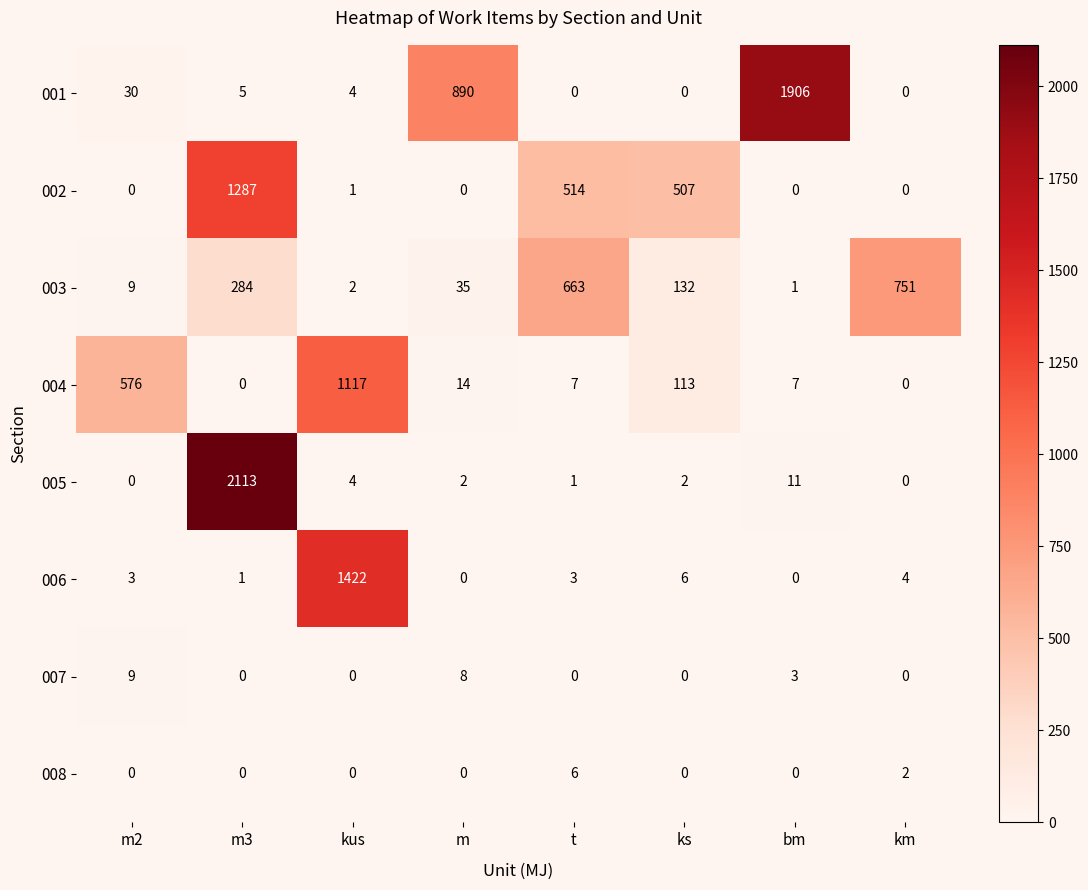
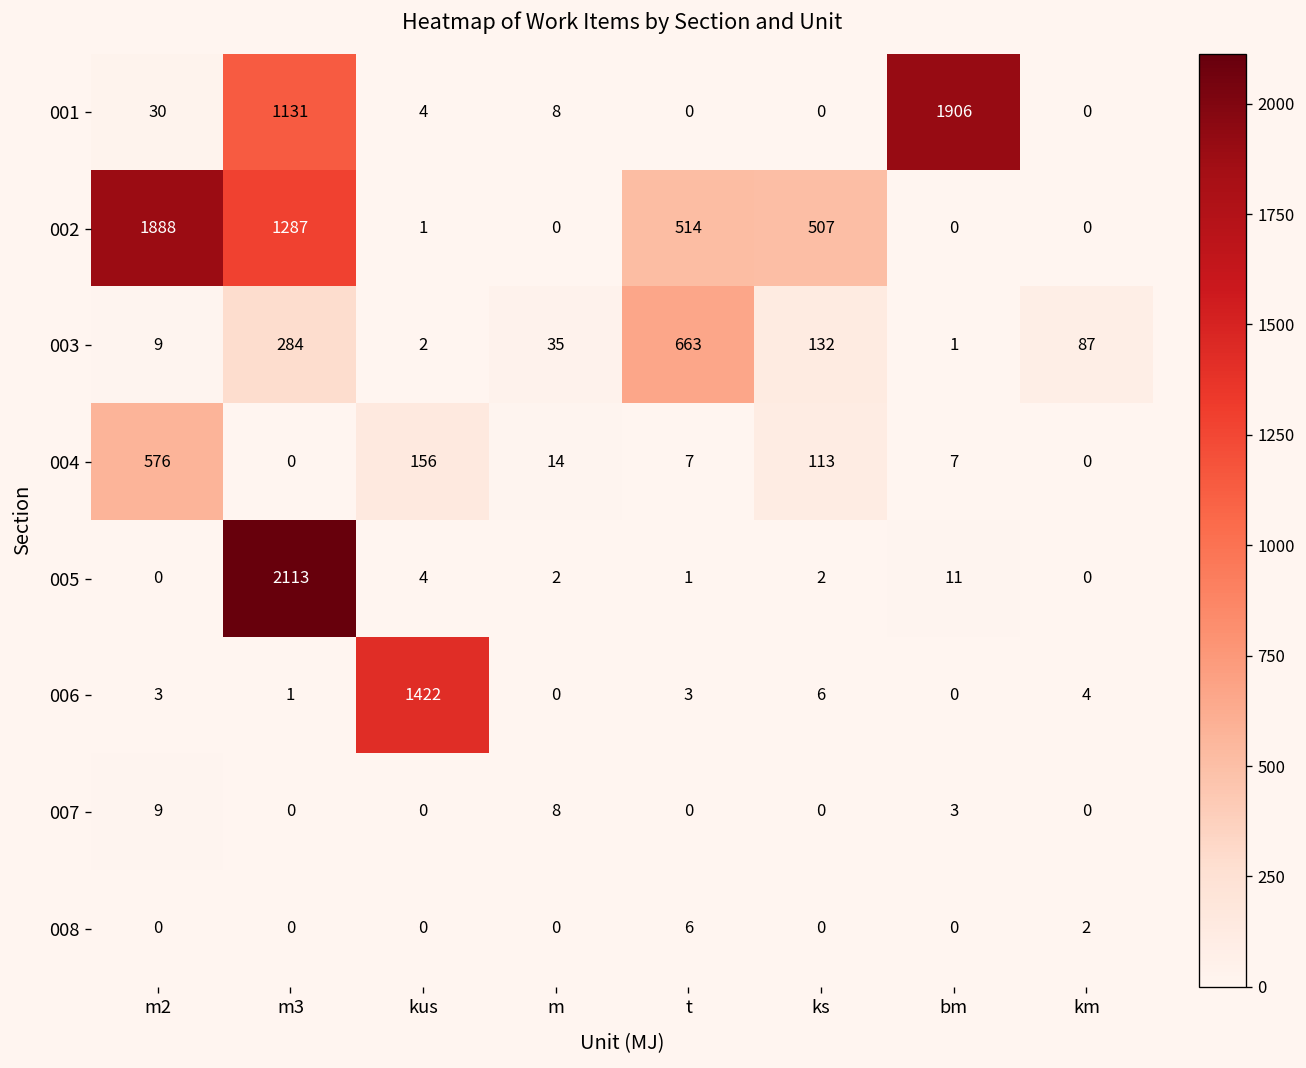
001, m3: 5 -> 1131
001, m: 890 -> 8
002, m2: 0 -> 1888
003, km: 751 -> 87
004, kus: 1117 -> 156
